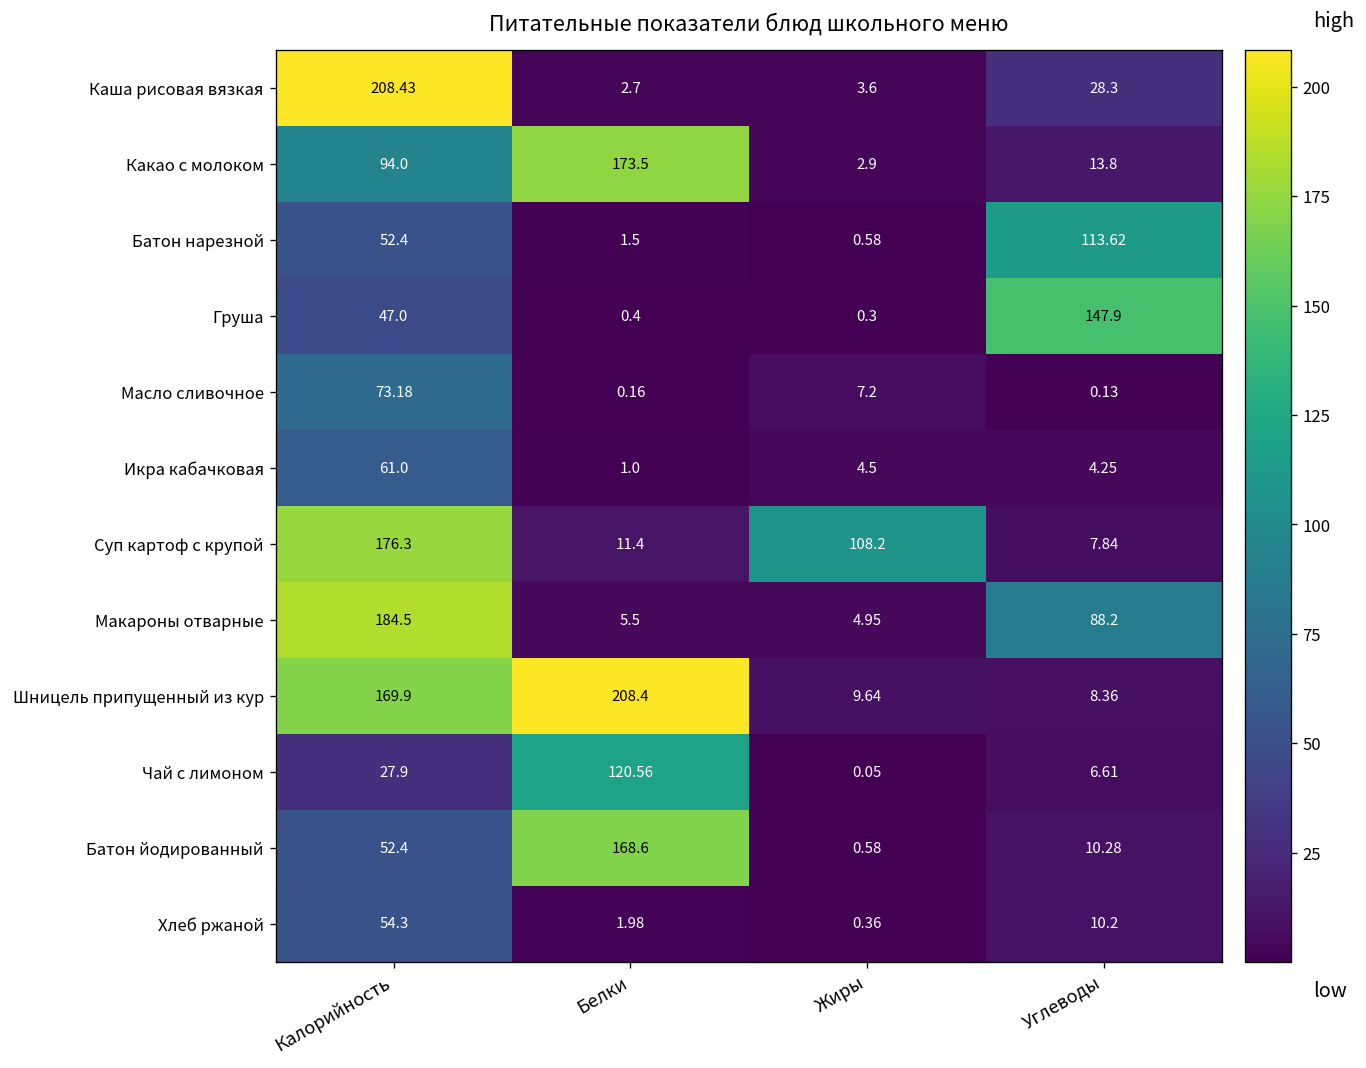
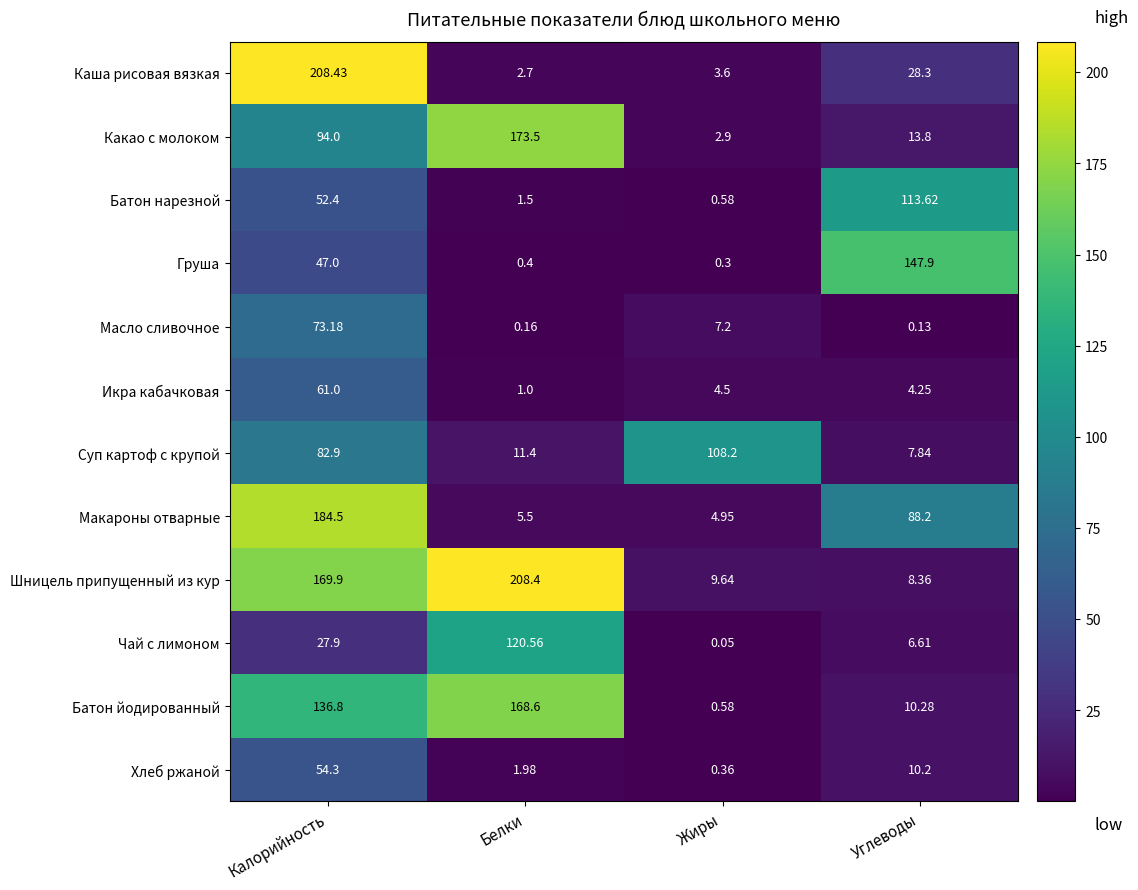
Суп картоф с крупой, Калорийность: 176.3 -> 82.9
Батон йодированный, Калорийность: 52.4 -> 136.8
